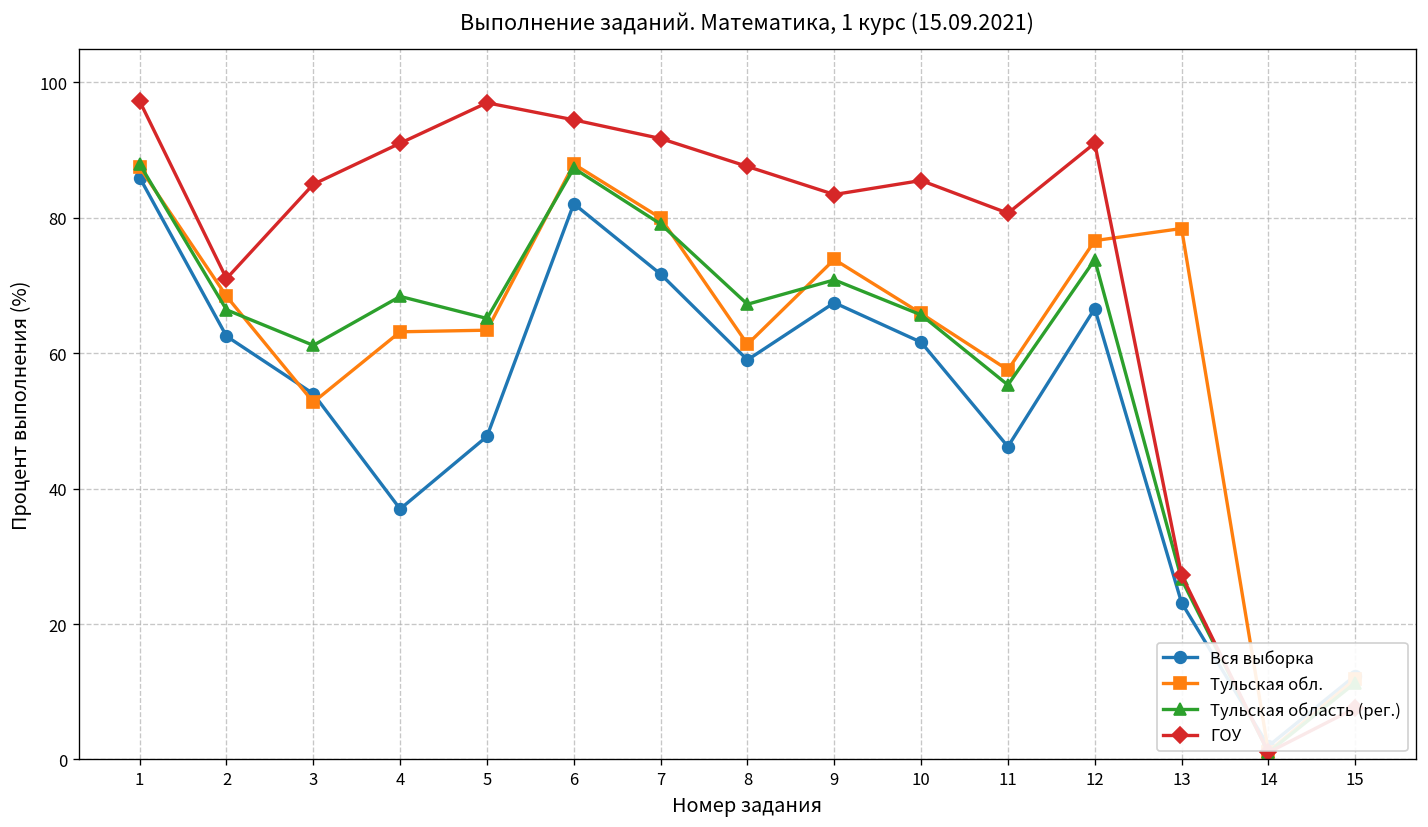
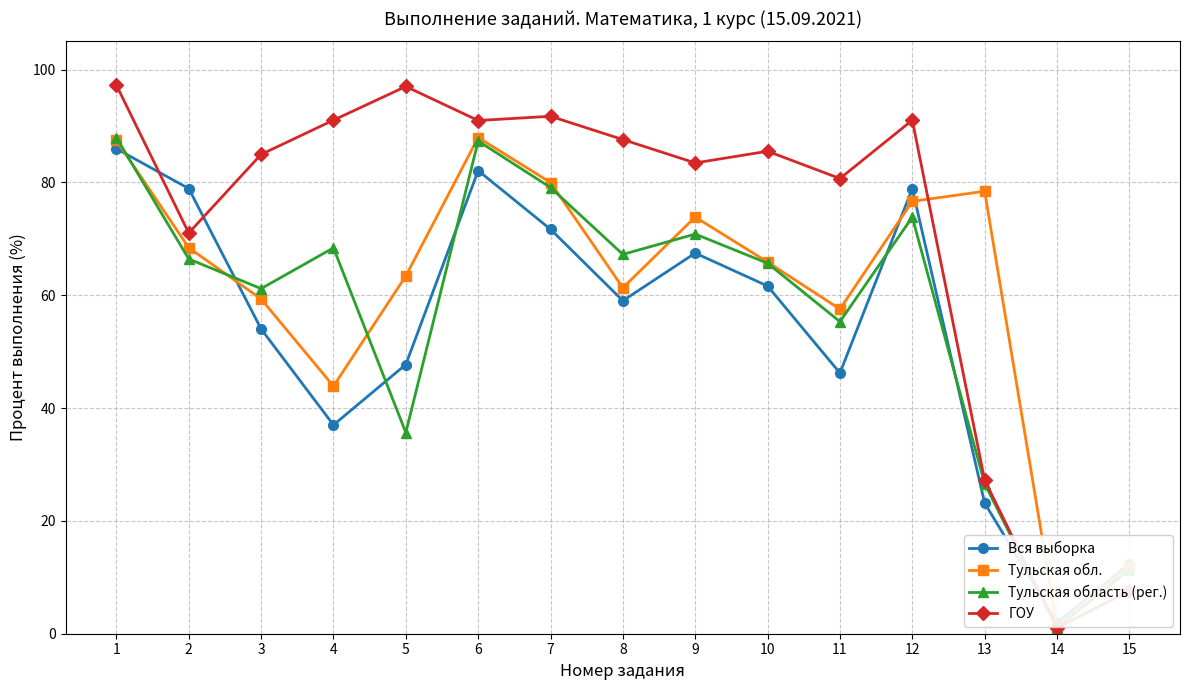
Вся выборка, 2: 63 -> 79
Тульская обл., 3: 53 -> 59
Тульская обл., 4: 63 -> 44
Тульская область (рег.), 5: 65 -> 36
ГОУ, 6: 94 -> 91
Вся выборка, 12: 67 -> 79
